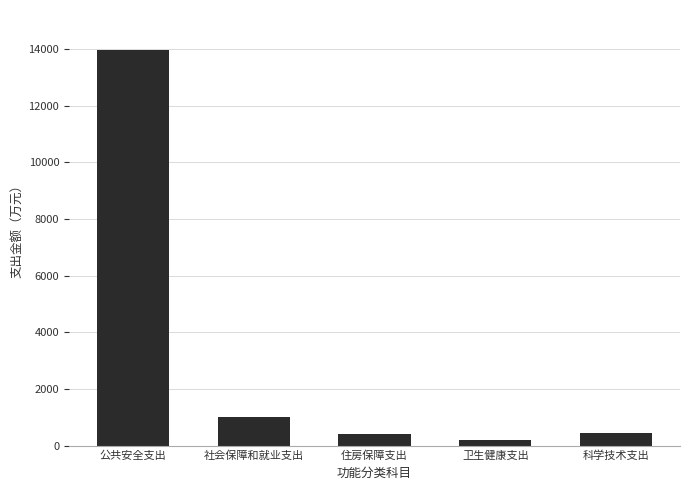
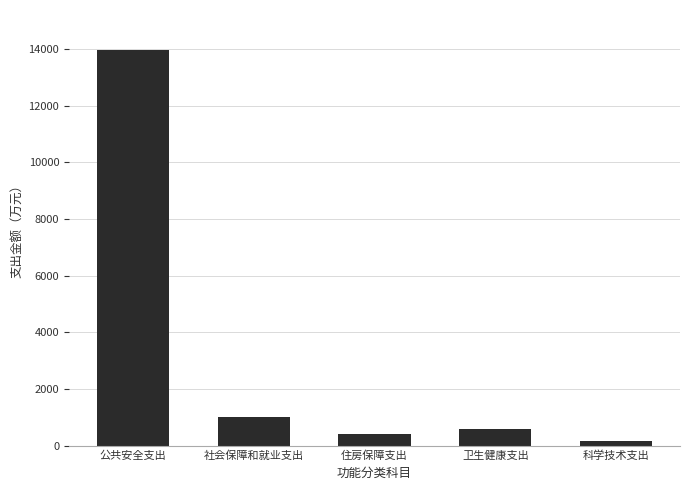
卫生健康支出: 200 -> 600
科学技术支出: 500 -> 200
